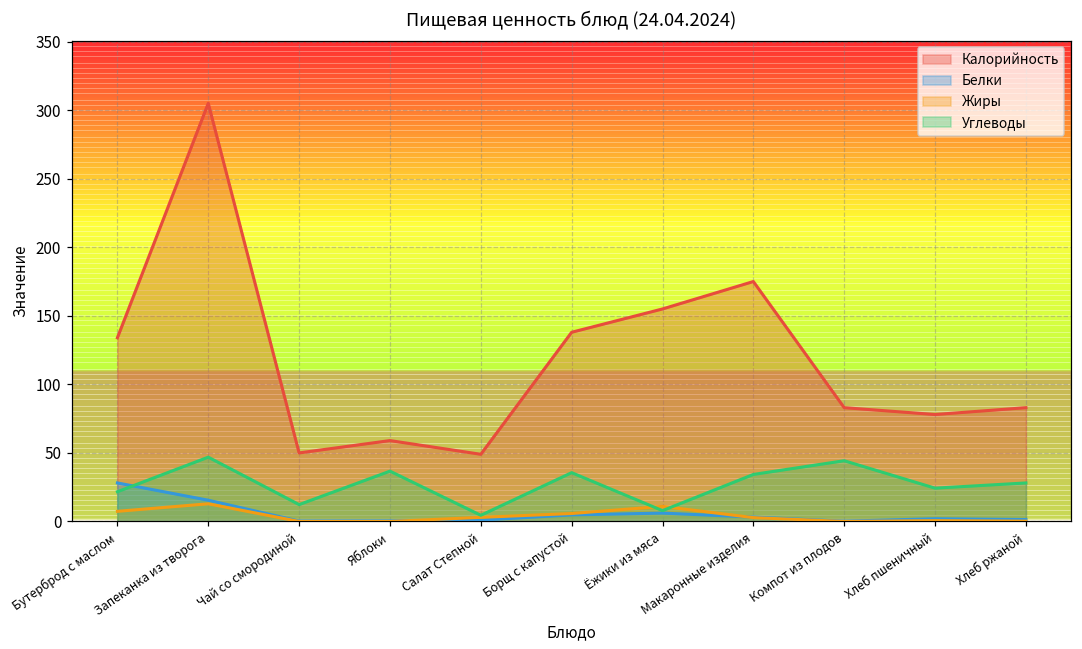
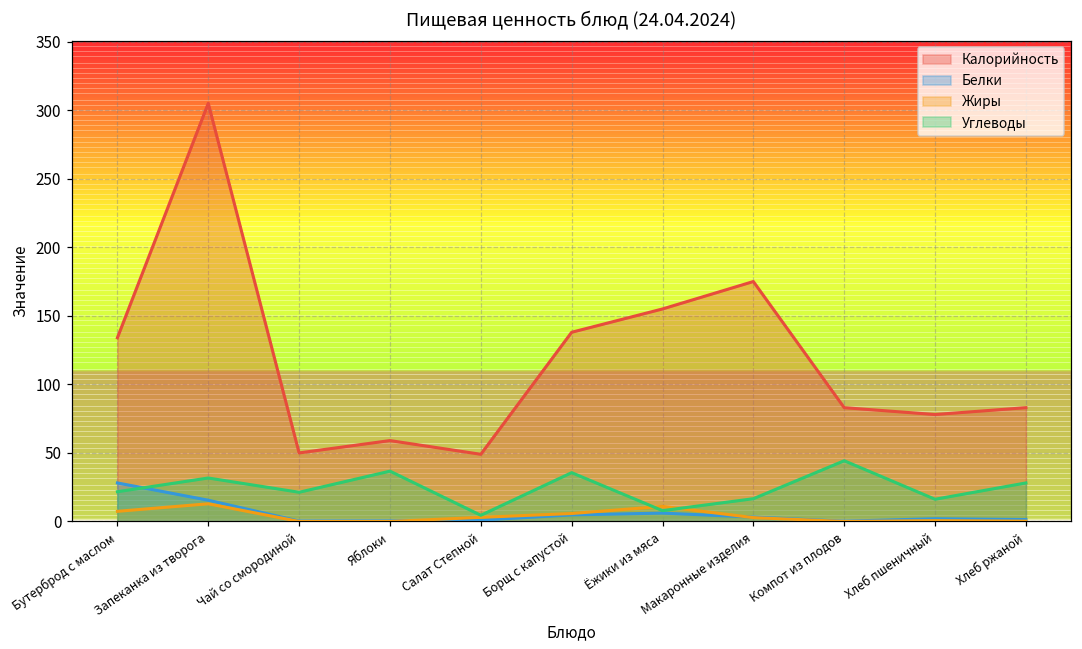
Углеводы, Запеканка из творога: 47 -> 32
Углеводы, Чай со смородиной: 12 -> 21
Углеводы, Макаронные изделия: 34 -> 17
Углеводы, Хлеб пшеничный: 24 -> 16
